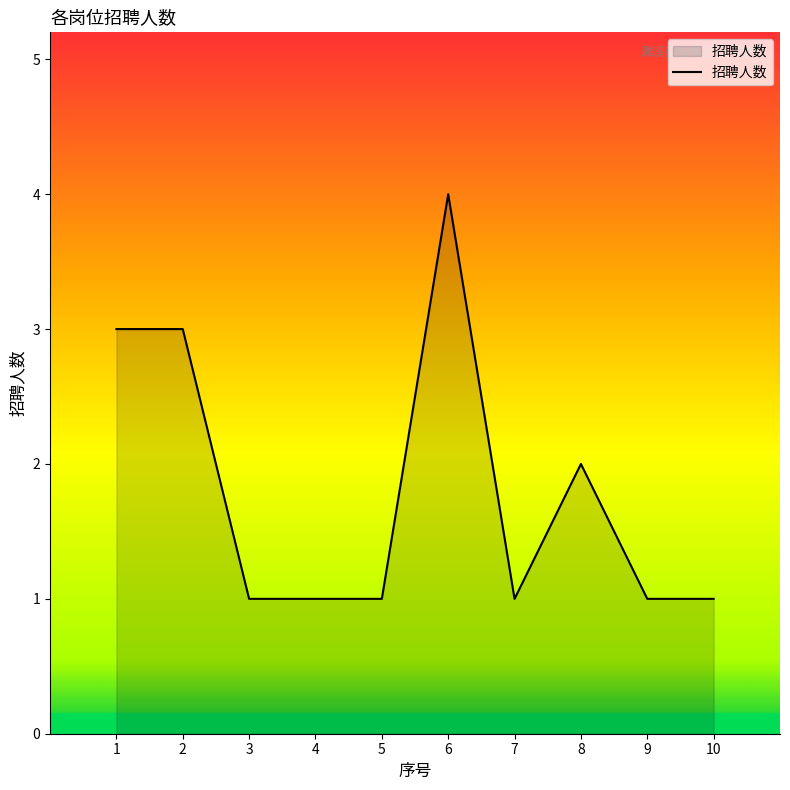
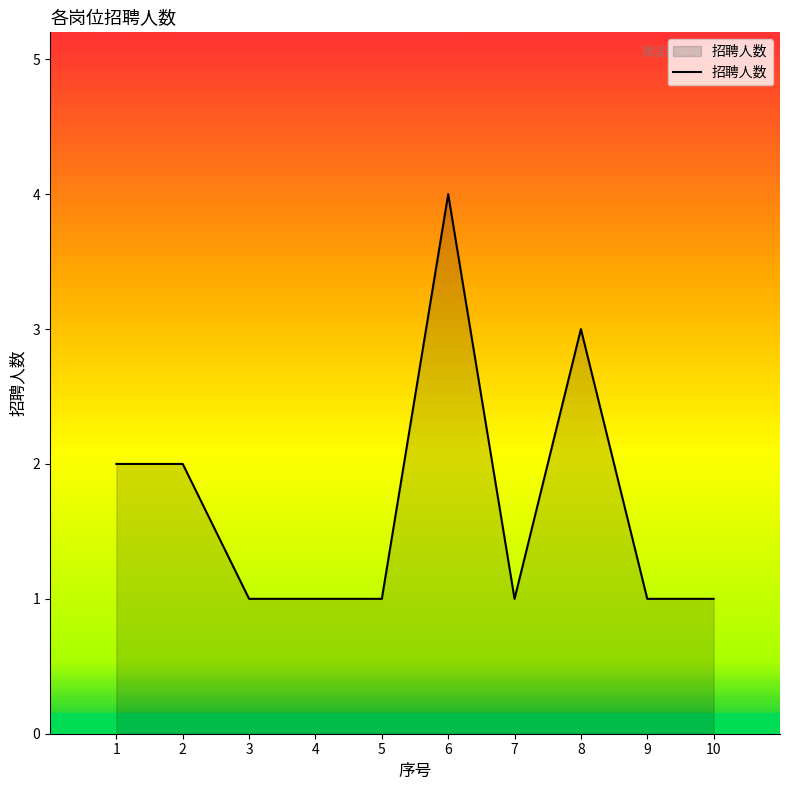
1: 3 -> 2
2: 3 -> 2
8: 2 -> 3
